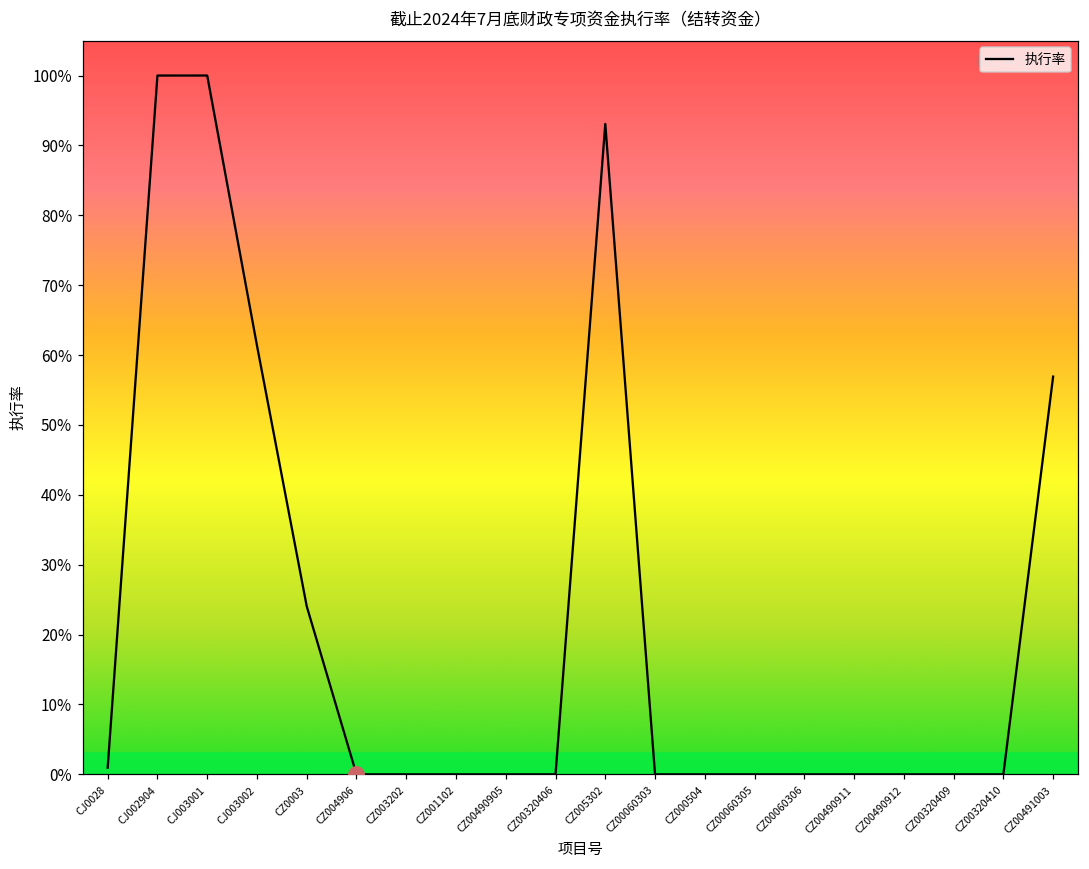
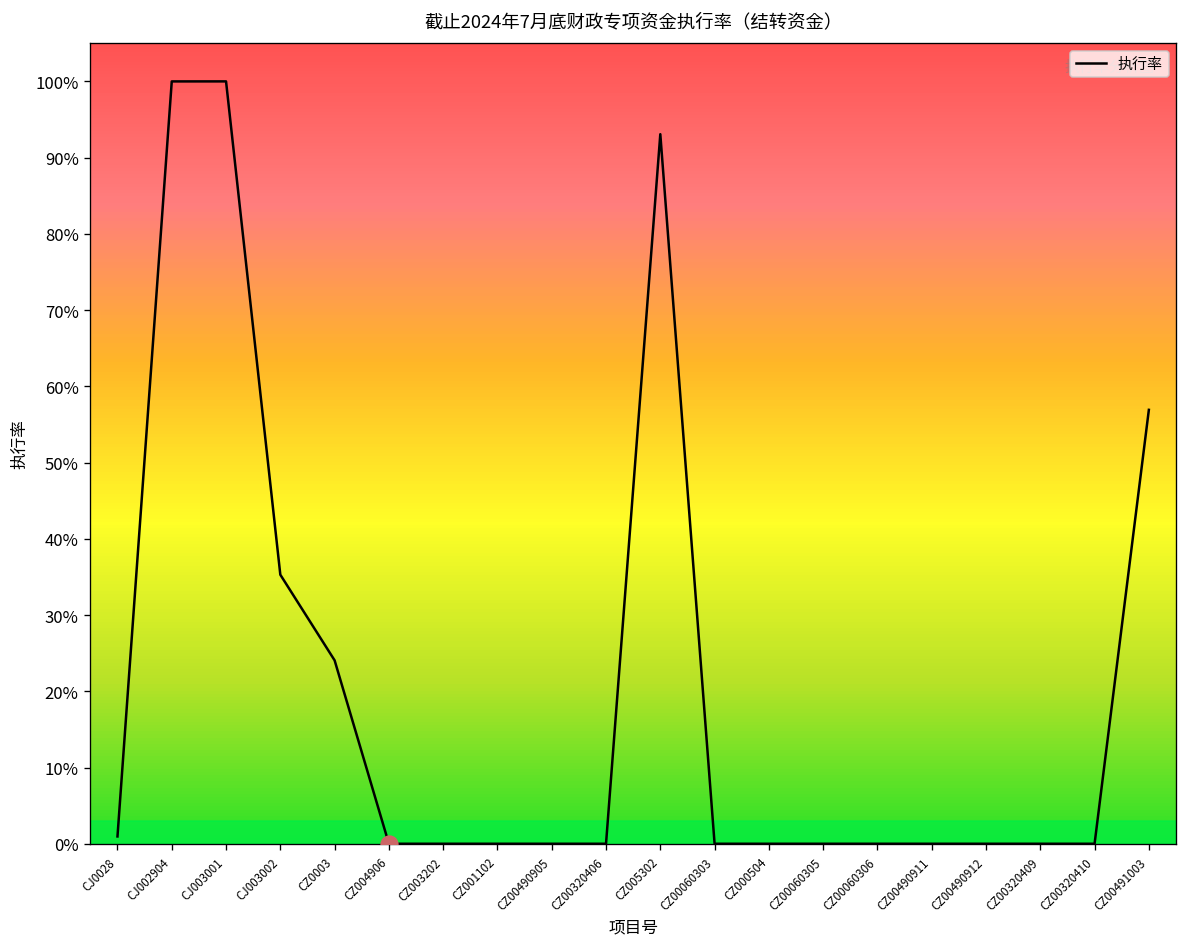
执行率, CJ003002: 61% -> 35%
